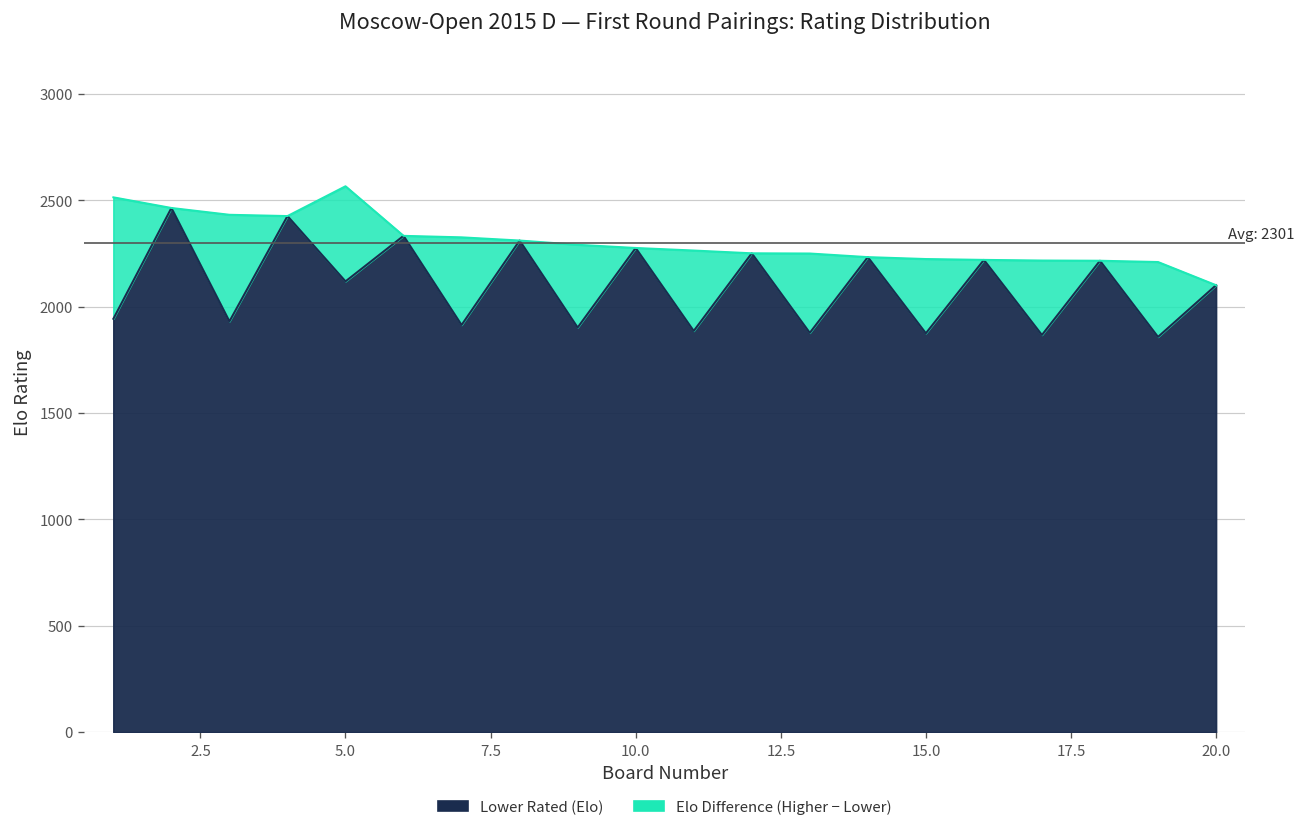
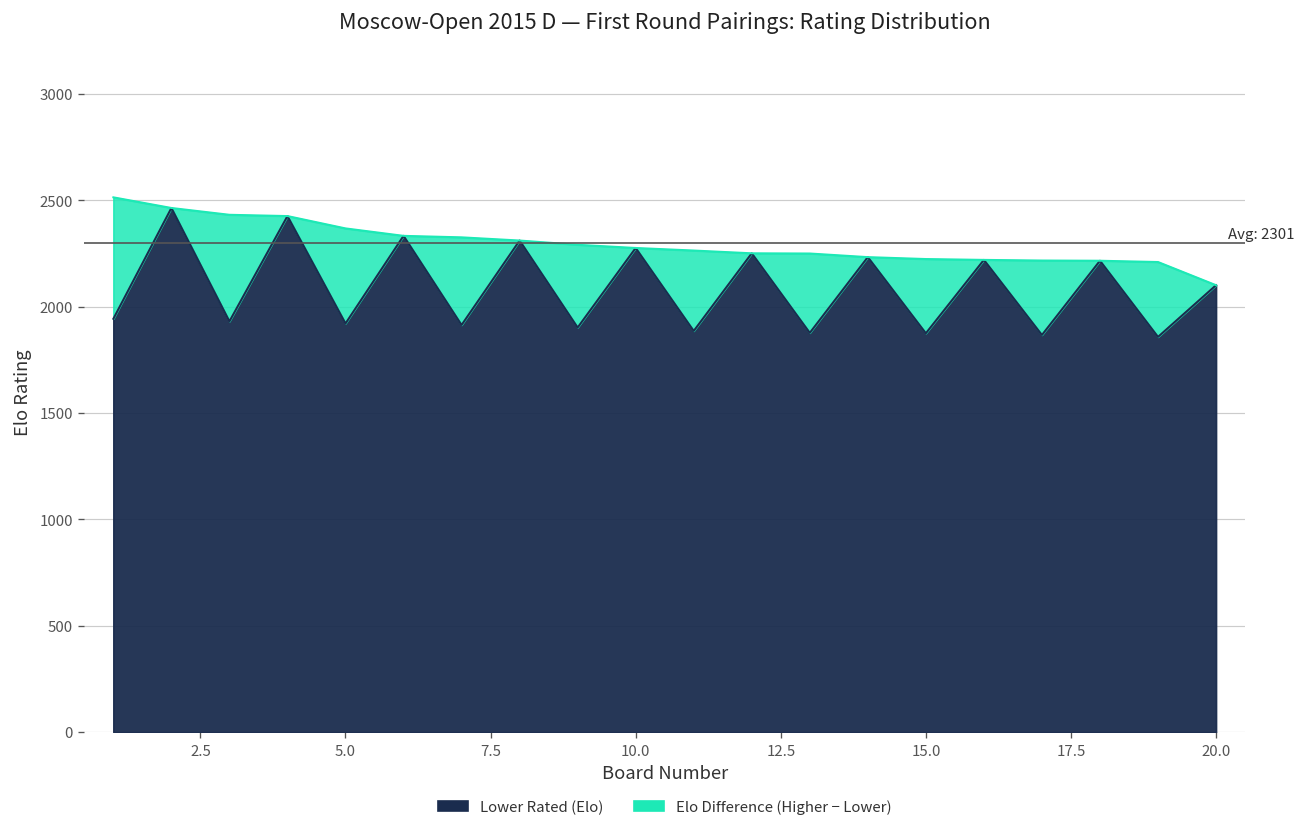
Lower Rated (Elo), 5.0: 2120 -> 1920
